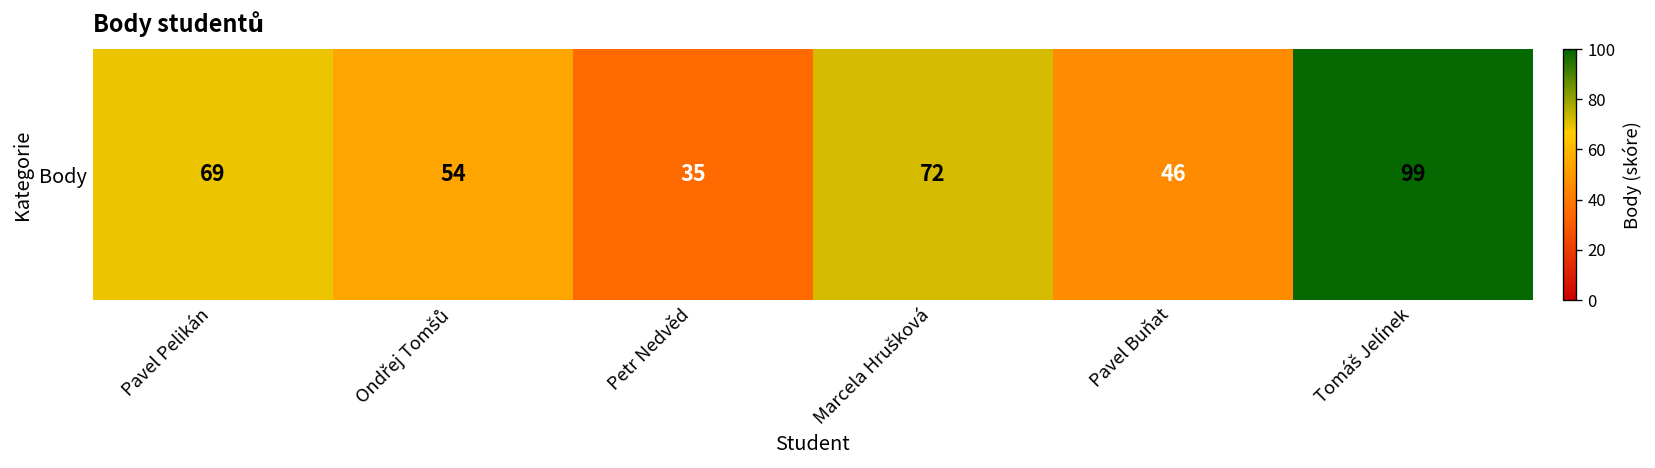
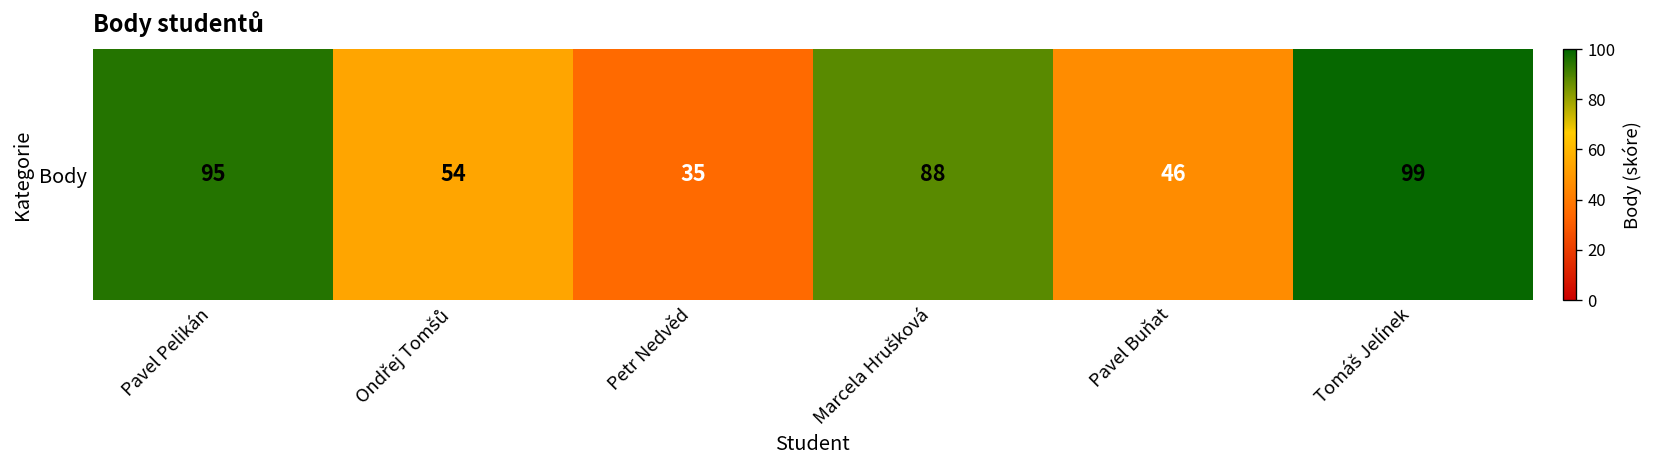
Body, Pavel Pelikán: 69 -> 95
Body, Marcela Hrušková: 72 -> 88
